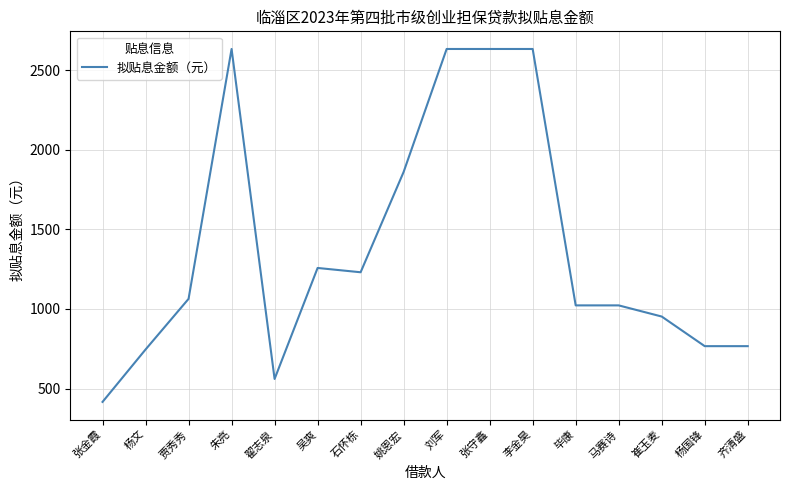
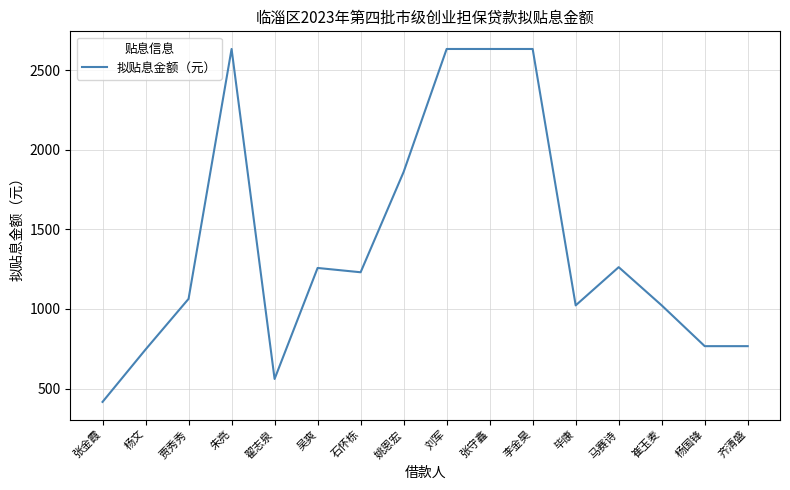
马赛诗: 1020 -> 1260
崔玉麦: 950 -> 1020
